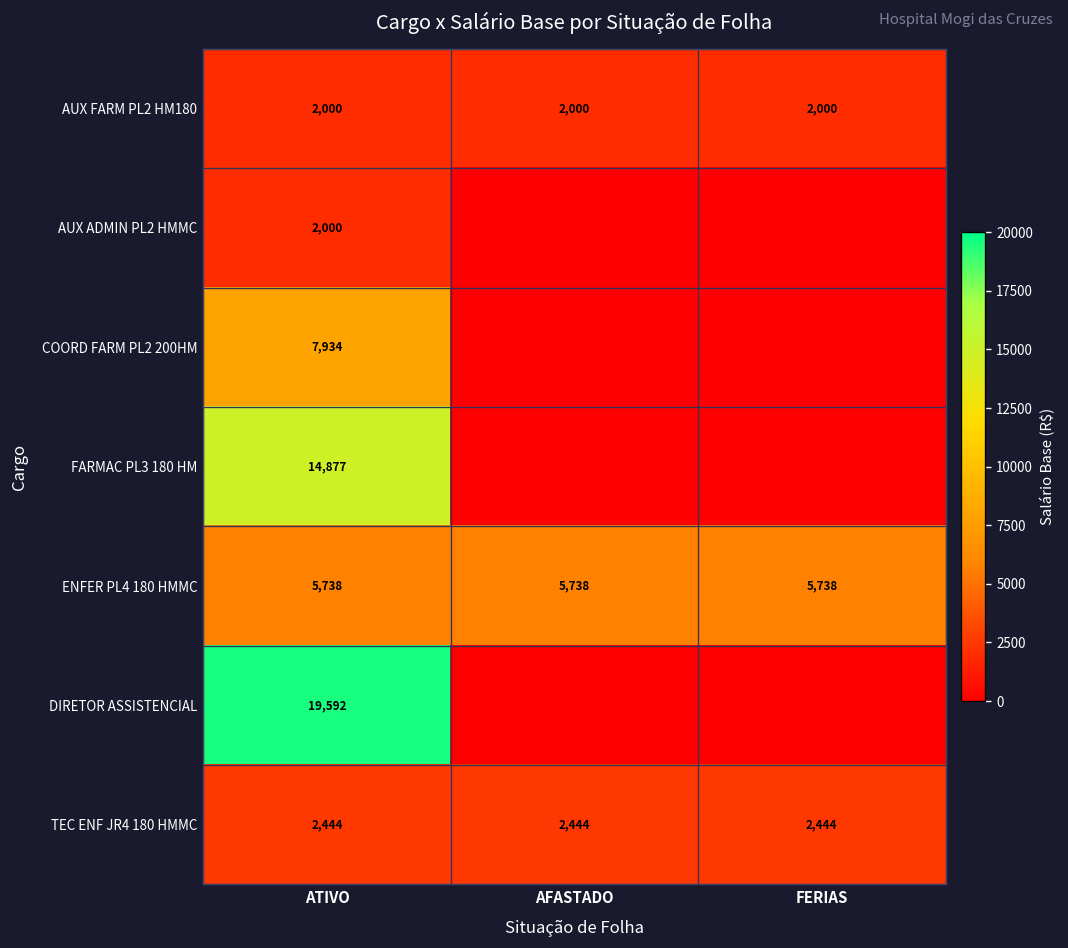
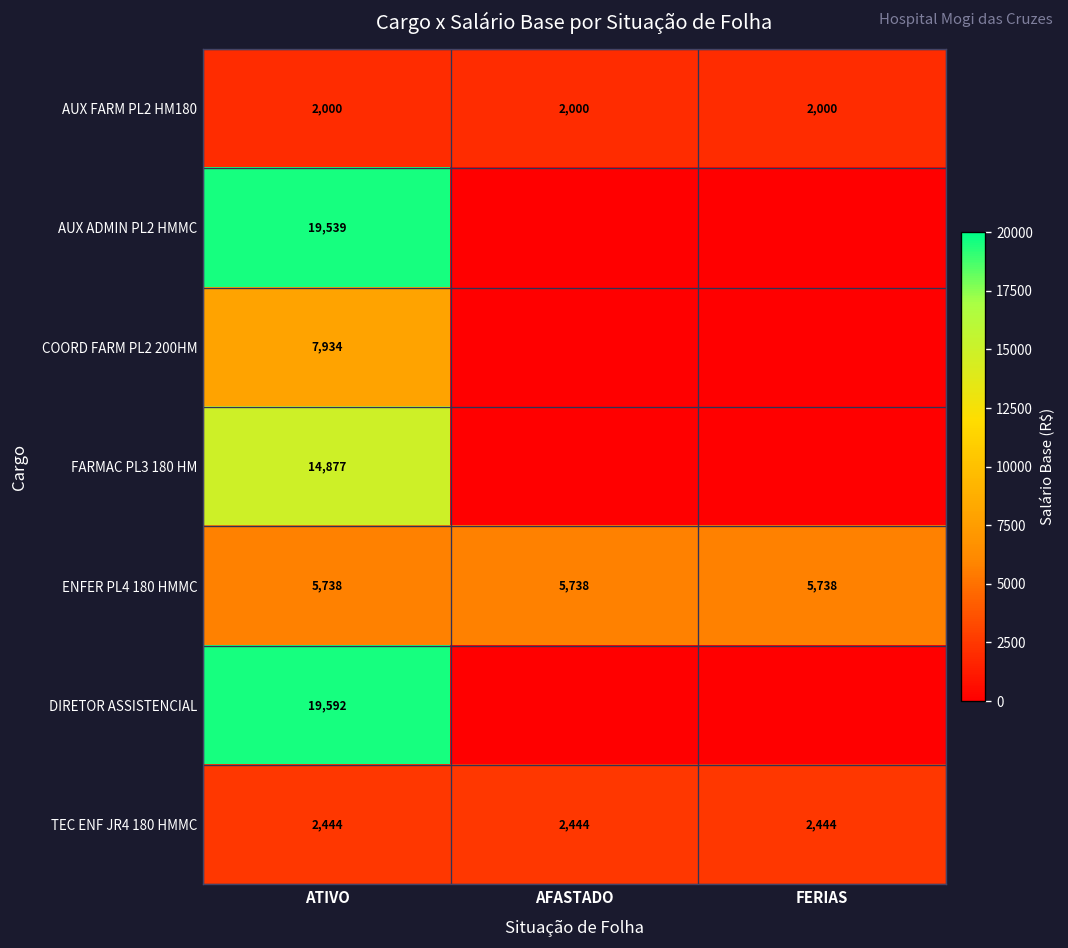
AUX ADMIN PL2 HMMC, ATIVO: 2,000 -> 19,539
